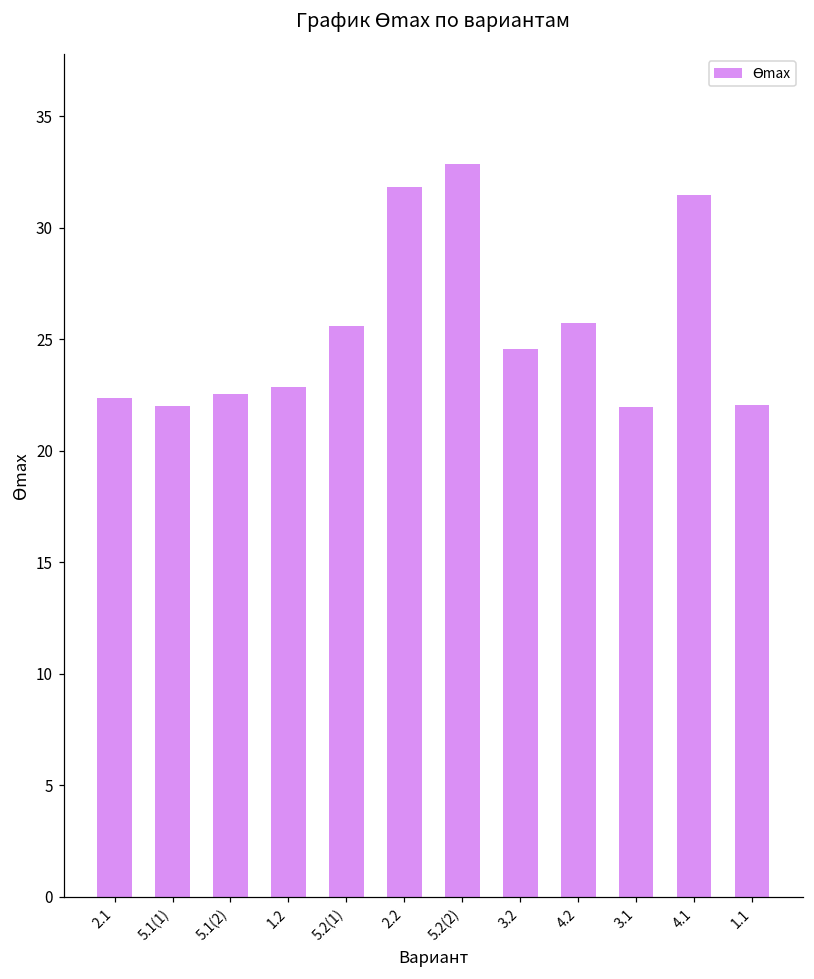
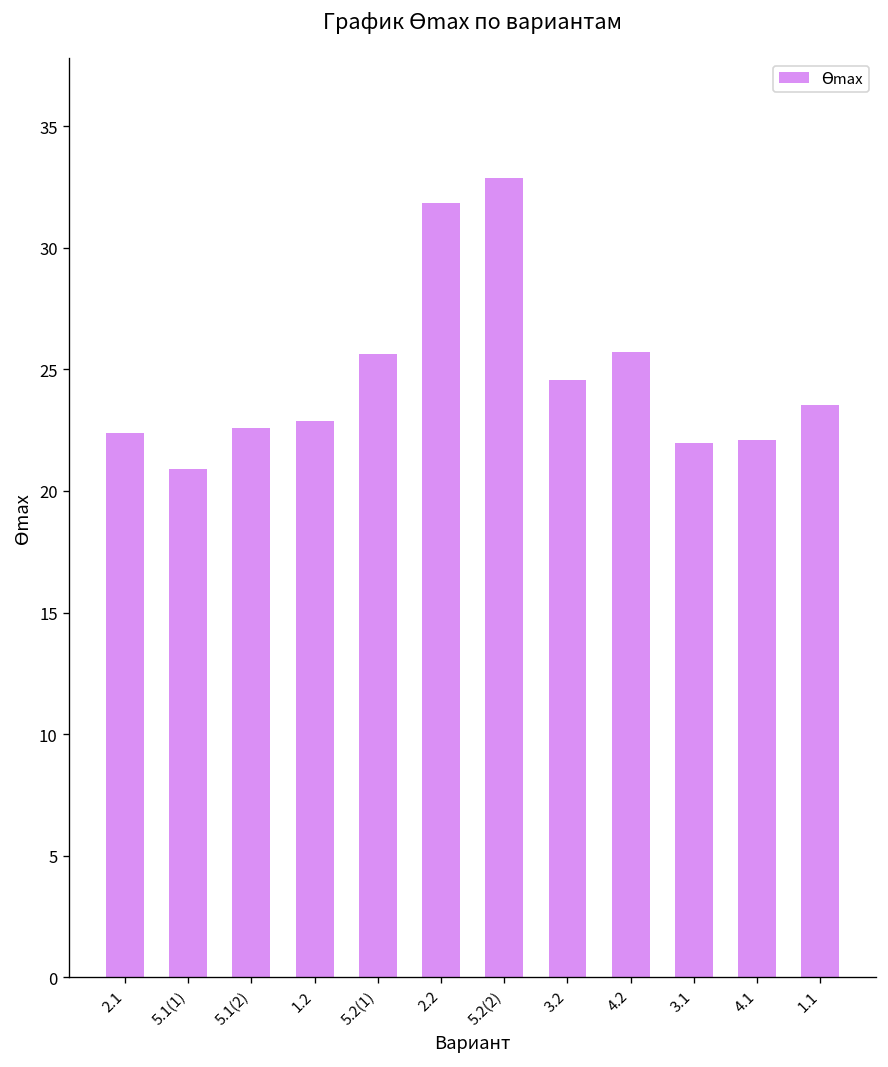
5.1(1): 22.0 -> 20.9
4.1: 31.5 -> 22.1
1.1: 22.1 -> 23.5
